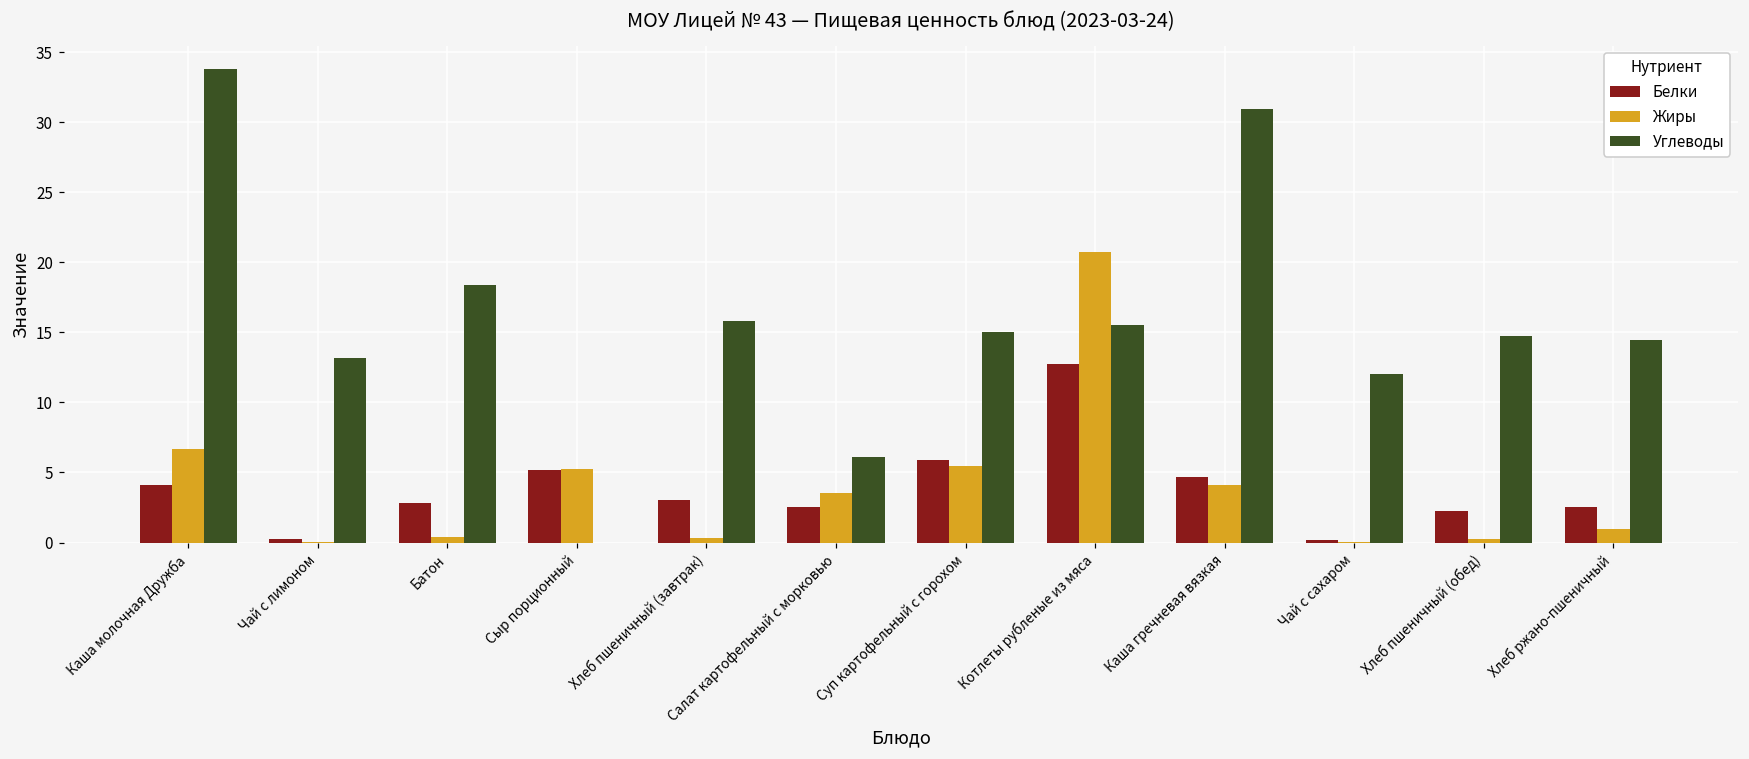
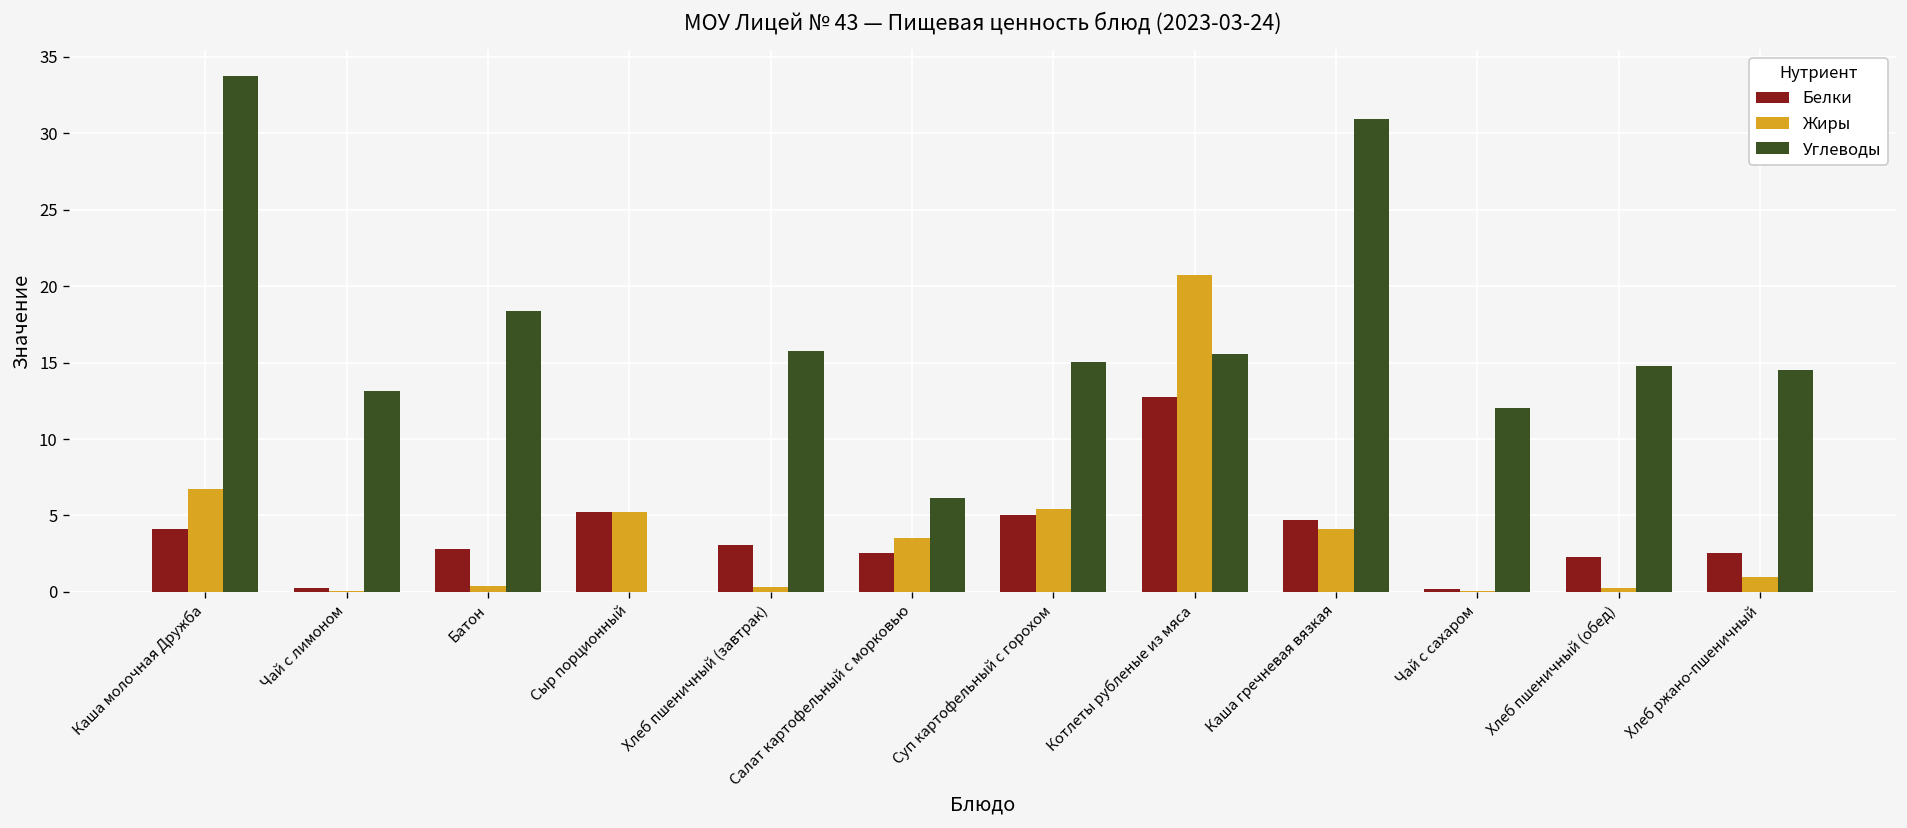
Белки, Суп картофельный с горохом: 5.9 -> 5.0
